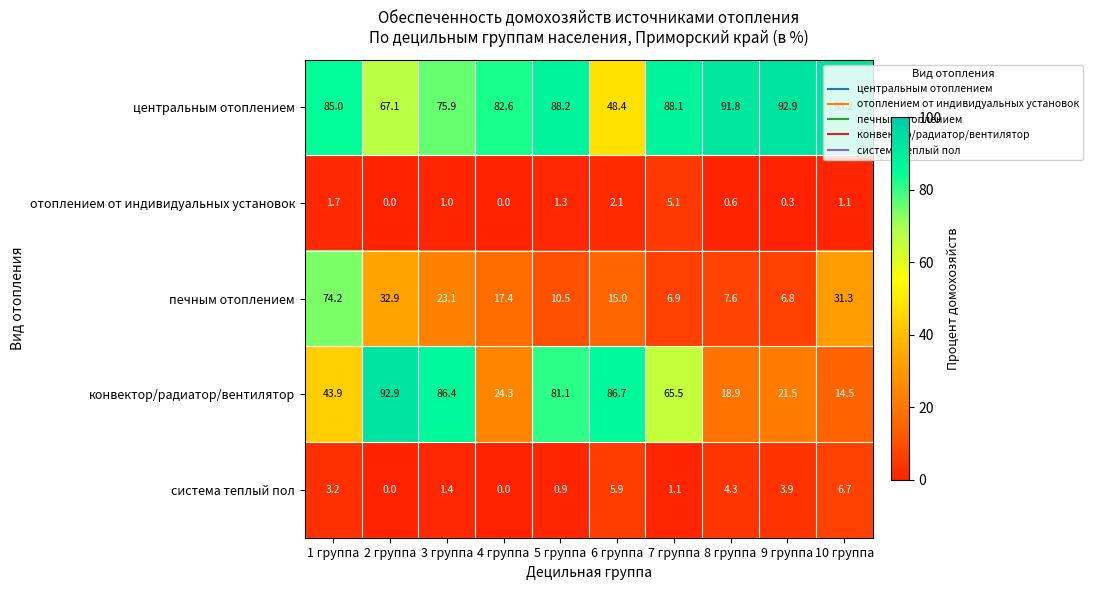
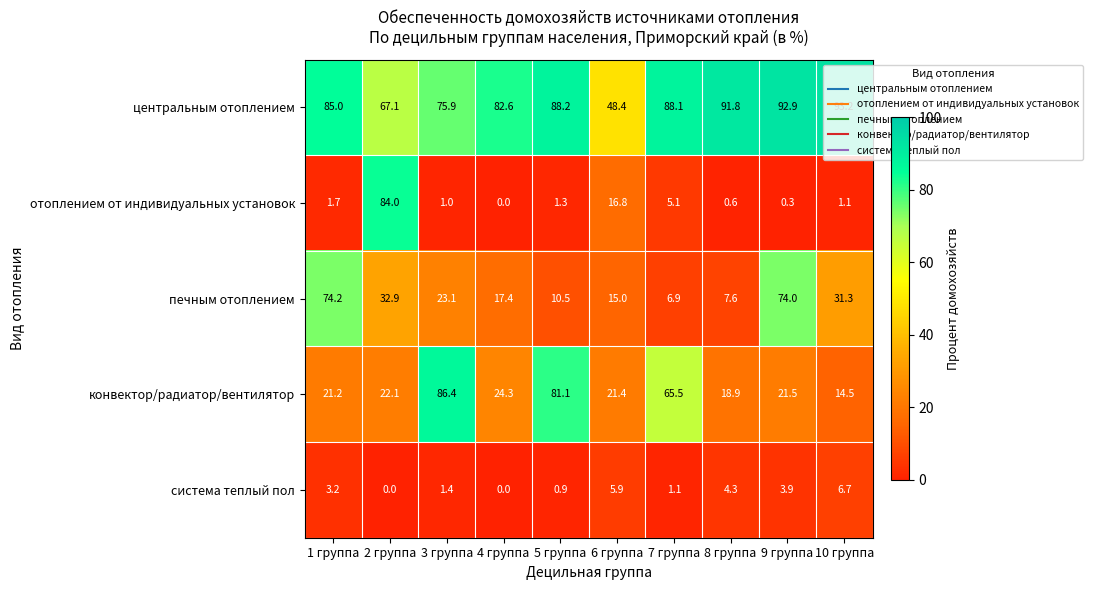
отоплением от индивидуальных установок, 2 группа: 0.0 -> 84.0
отоплением от индивидуальных установок, 6 группа: 2.1 -> 16.8
печным отоплением, 9 группа: 6.8 -> 74.0
конвектор/радиатор/вентилятор, 1 группа: 43.9 -> 21.2
конвектор/радиатор/вентилятор, 2 группа: 92.9 -> 22.1
конвектор/радиатор/вентилятор, 6 группа: 86.7 -> 21.4
